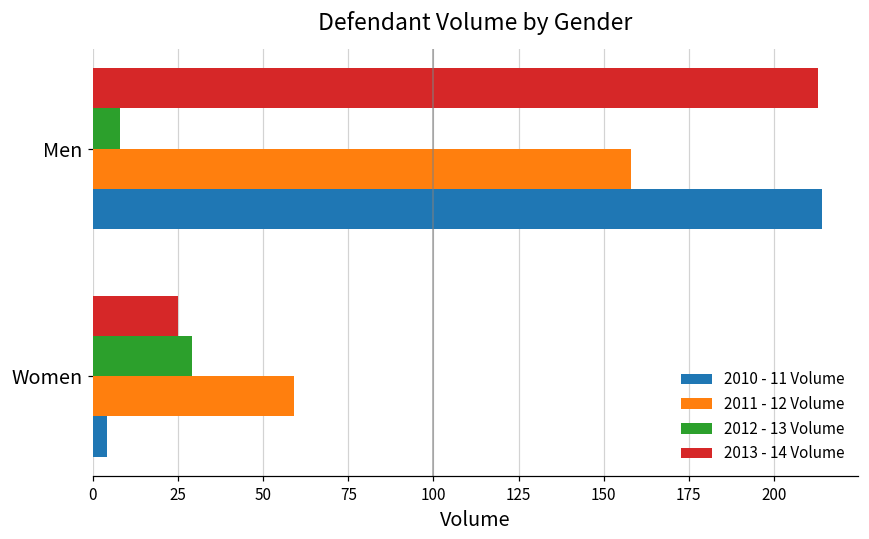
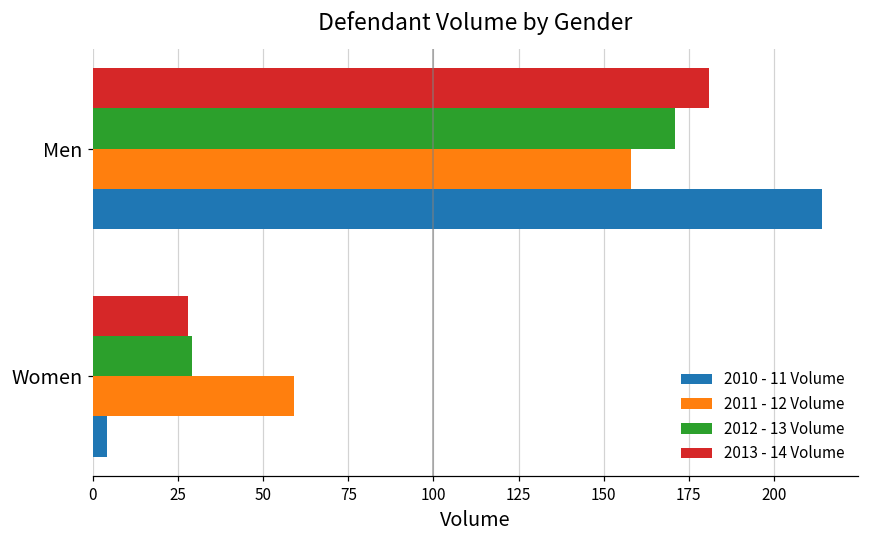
2013 - 14 Volume, Men: 213 -> 181
2012 - 13 Volume, Men: 8 -> 171
2013 - 14 Volume, Women: 25 -> 28
